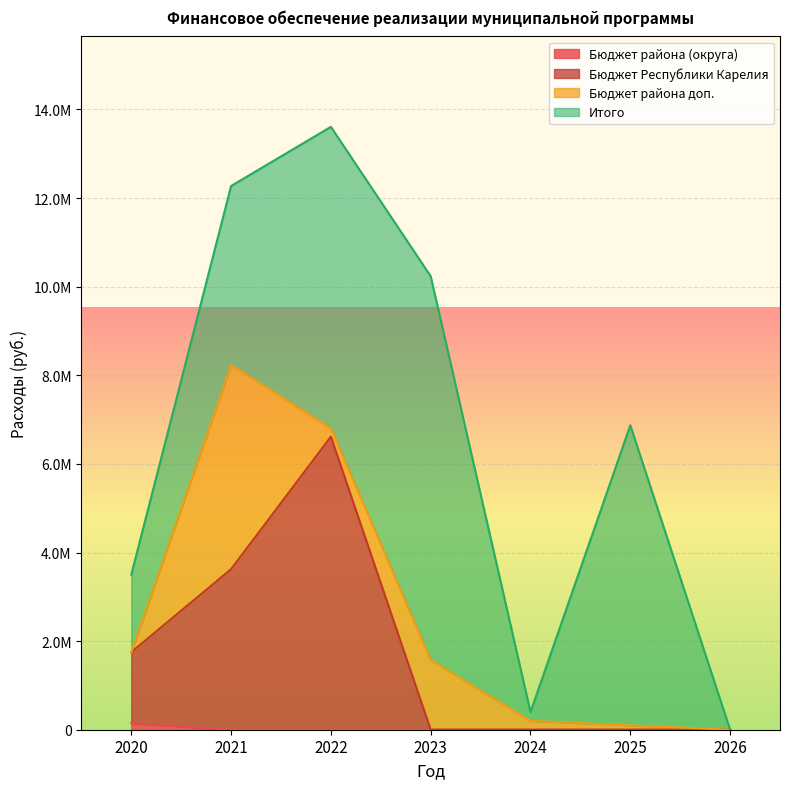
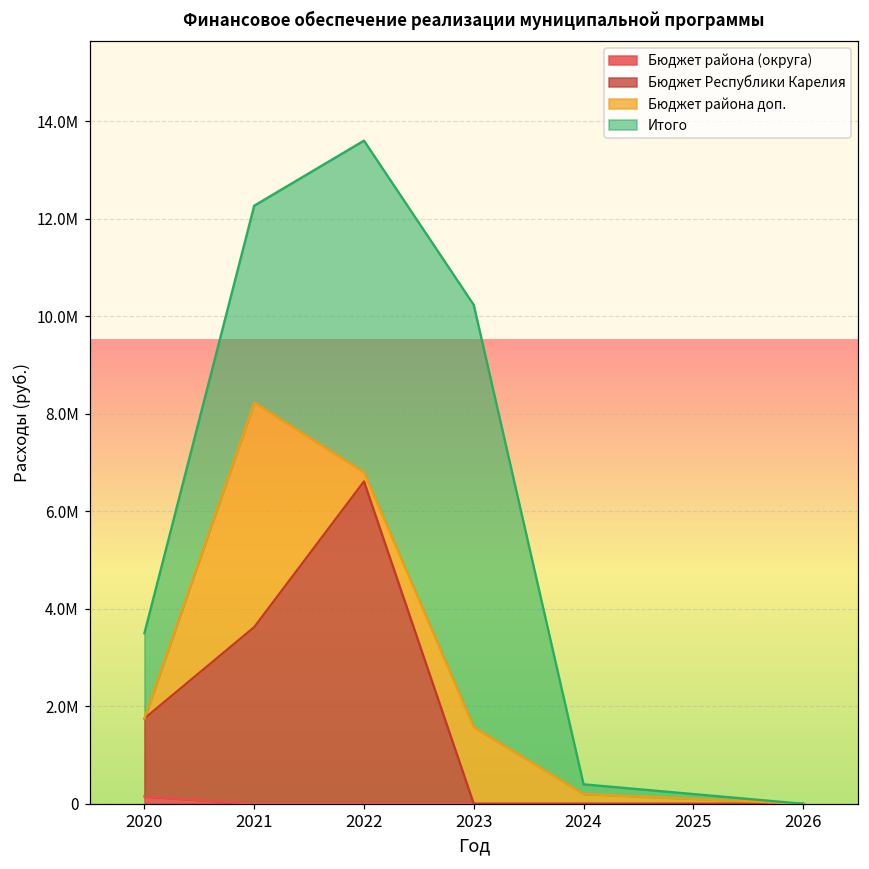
Итого, 2025: 6800000 -> 100000
